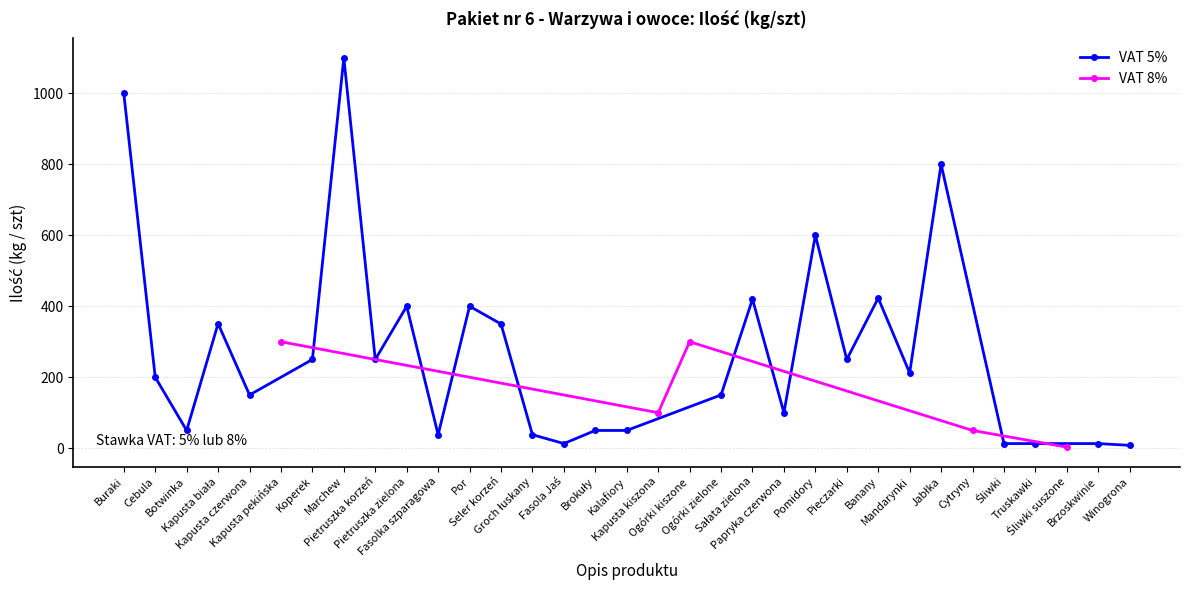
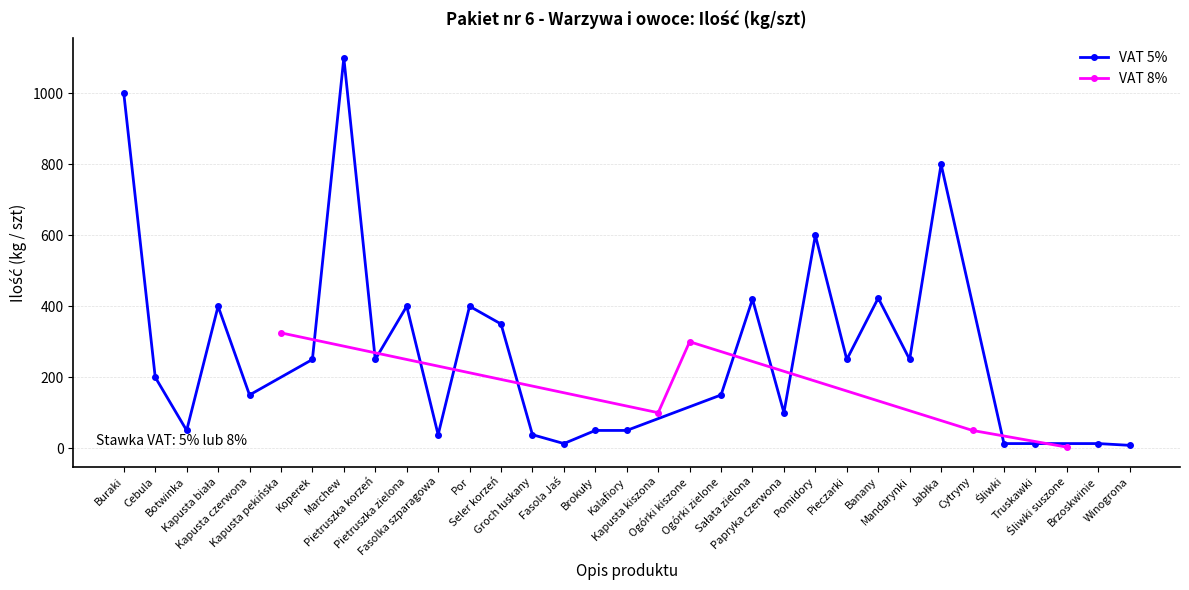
VAT 5%, Kapusta biała: 350 -> 400
VAT 8%, Kapusta pekińska: 300 -> 330
VAT 5%, Mandarynki: 210 -> 250
